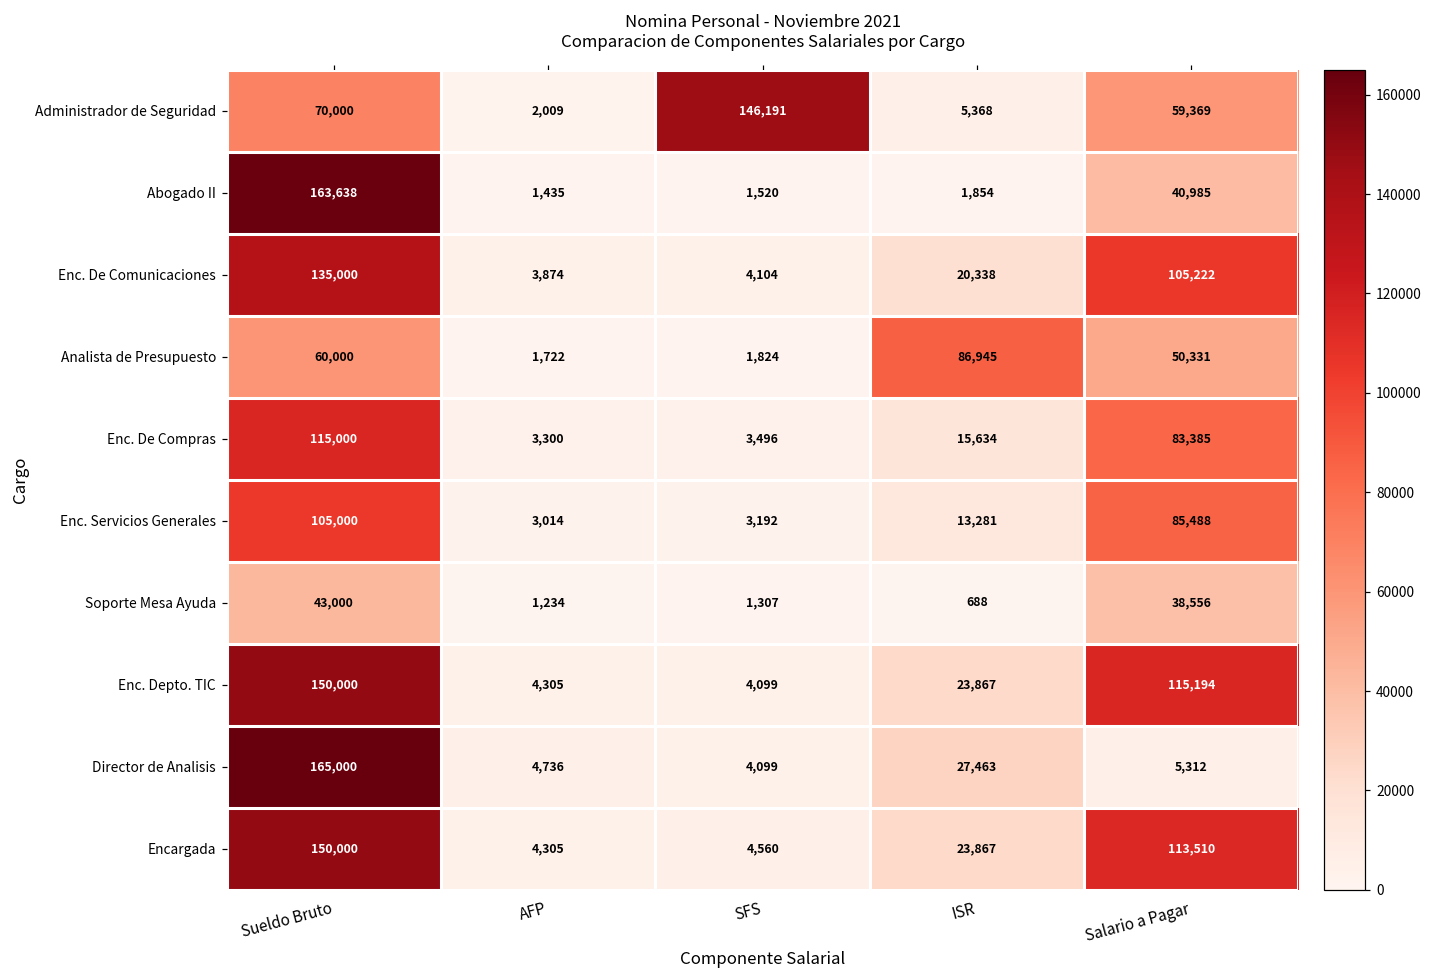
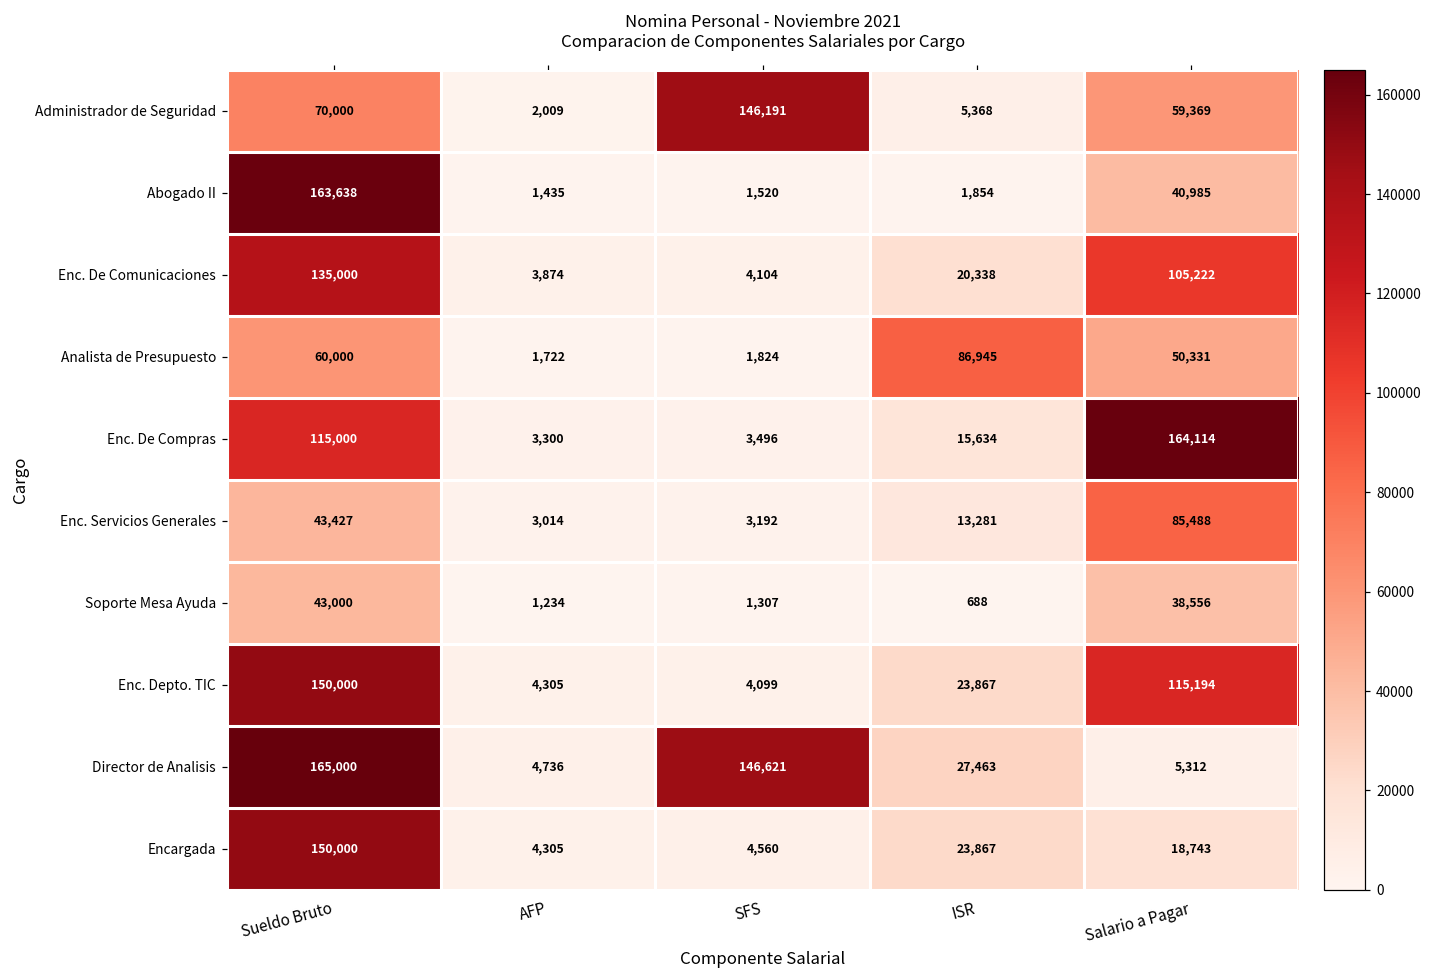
Enc. De Compras, Salario a Pagar: 83,385 -> 164,114
Enc. Servicios Generales, Sueldo Bruto: 105,000 -> 43,427
Director de Analisis, SFS: 4,099 -> 146,621
Encargada, Salario a Pagar: 113,510 -> 18,743
